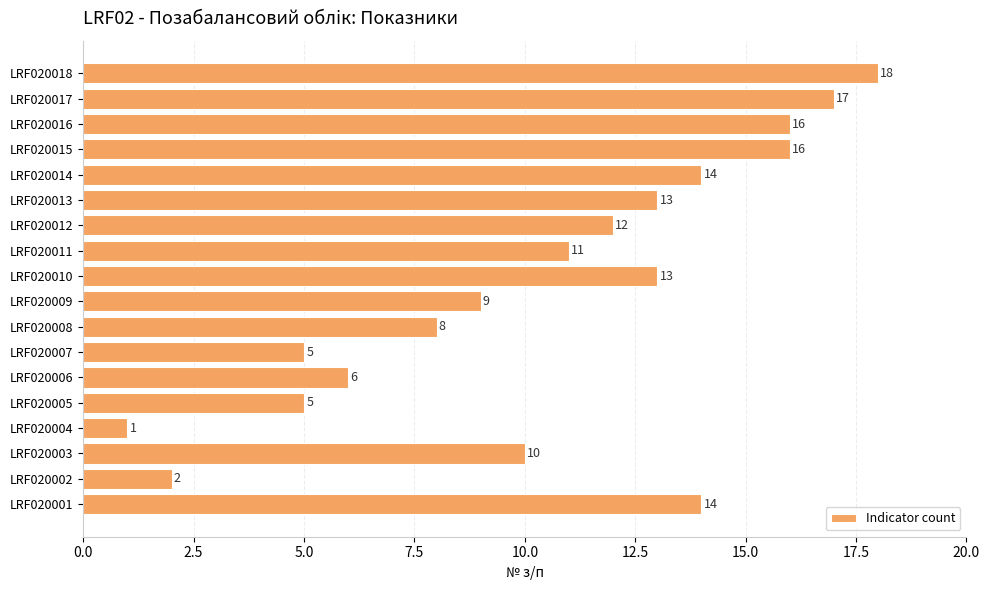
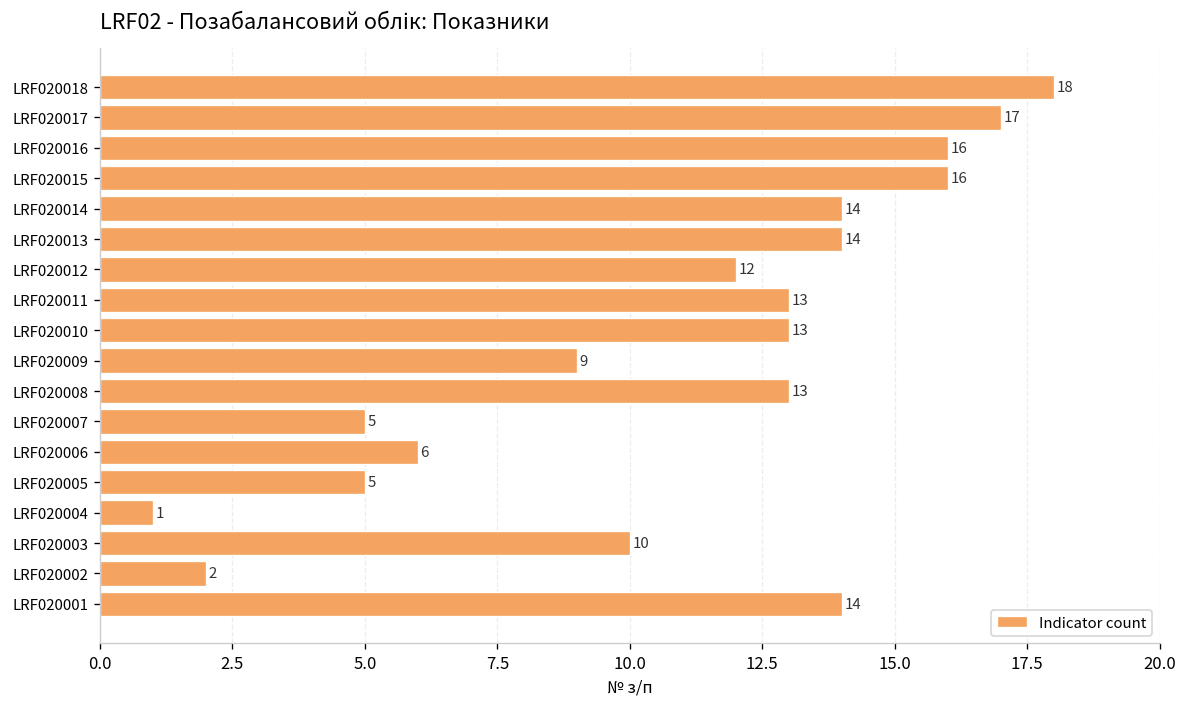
LRF020013: 13 -> 14
LRF020011: 11 -> 13
LRF020008: 8 -> 13
